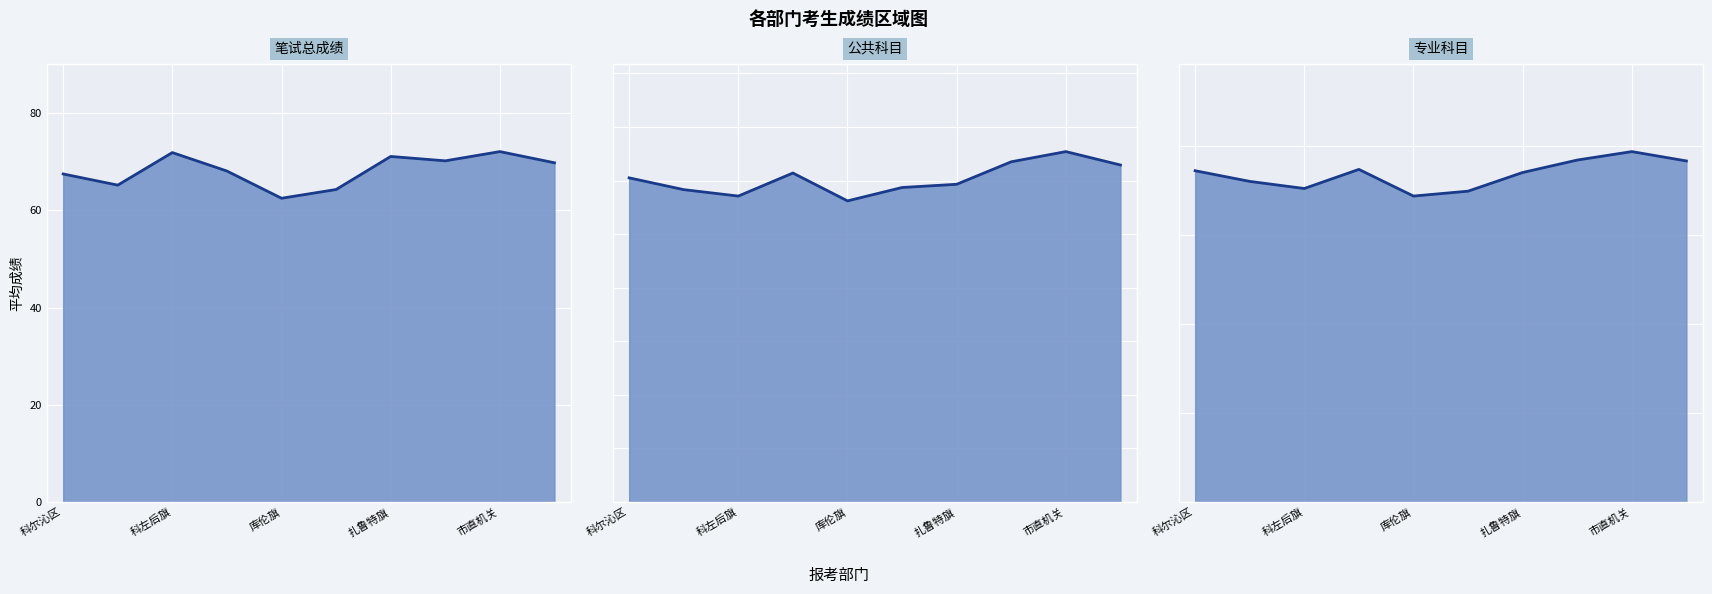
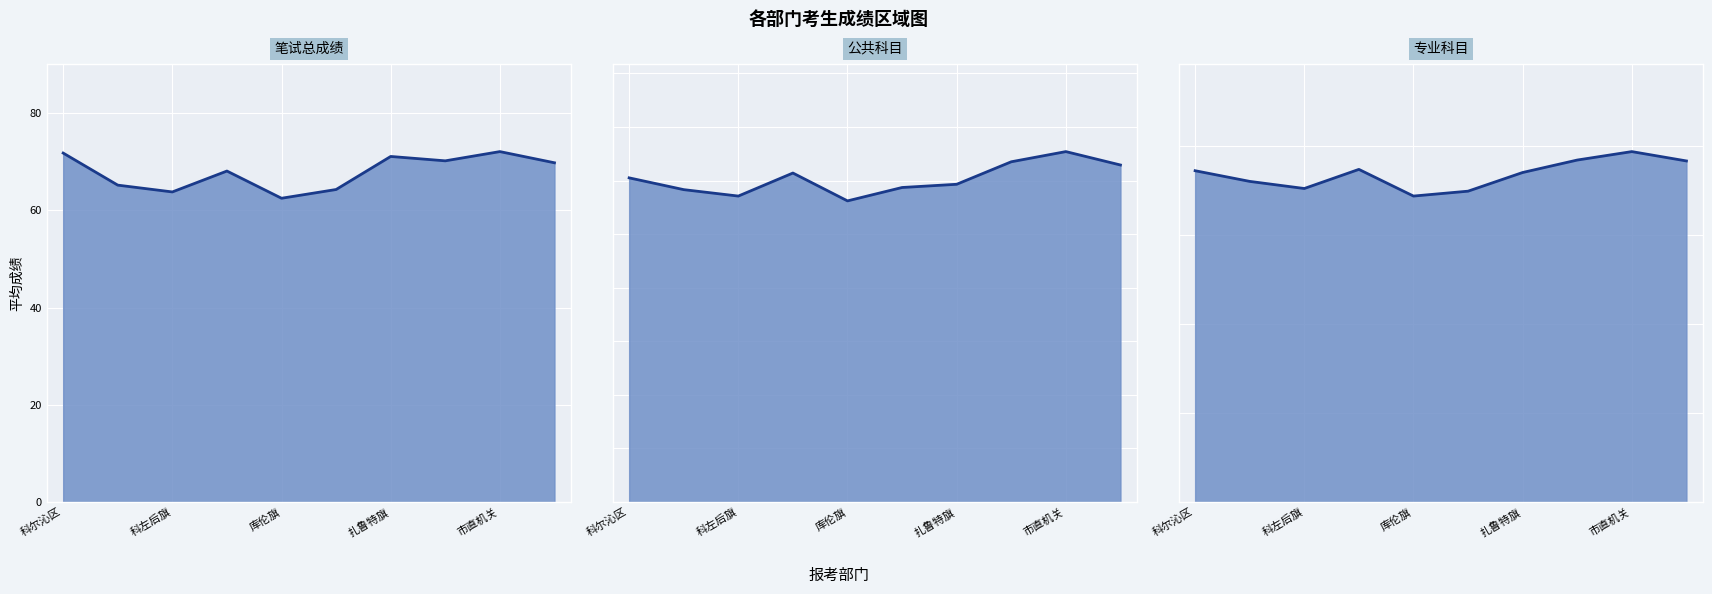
笔试总成绩, 科尔沁区: 68 -> 72
笔试总成绩, 科左后旗: 72 -> 64
